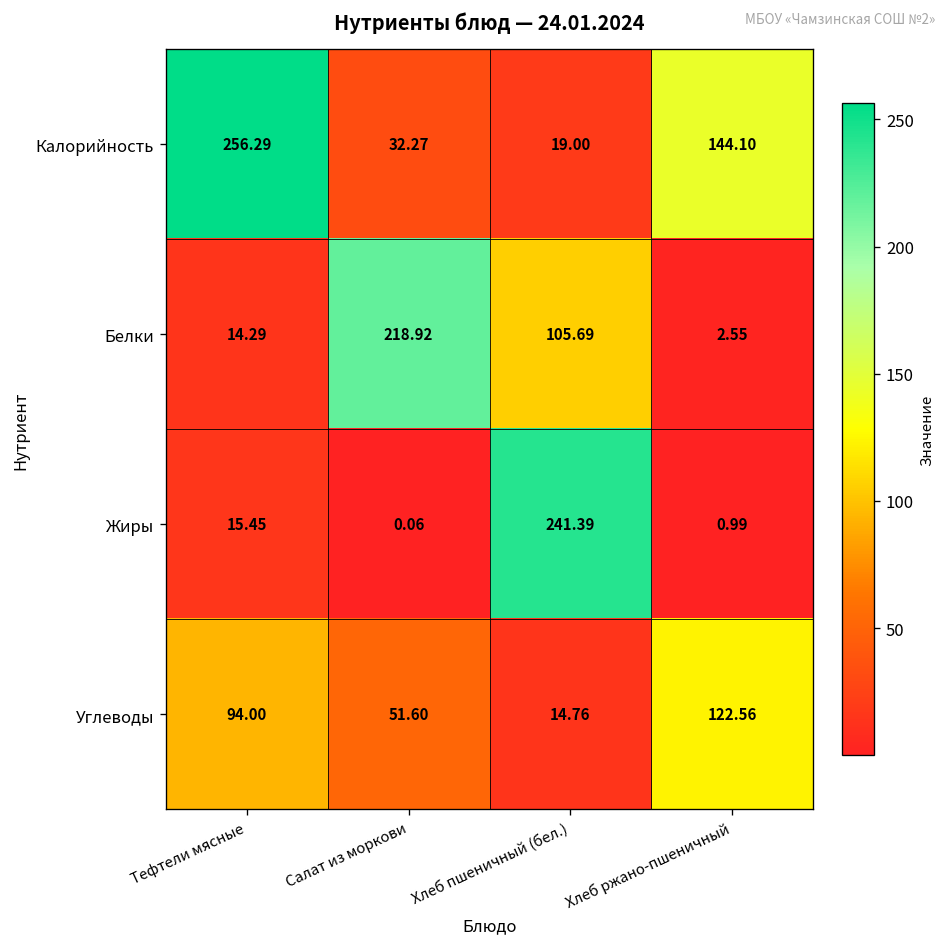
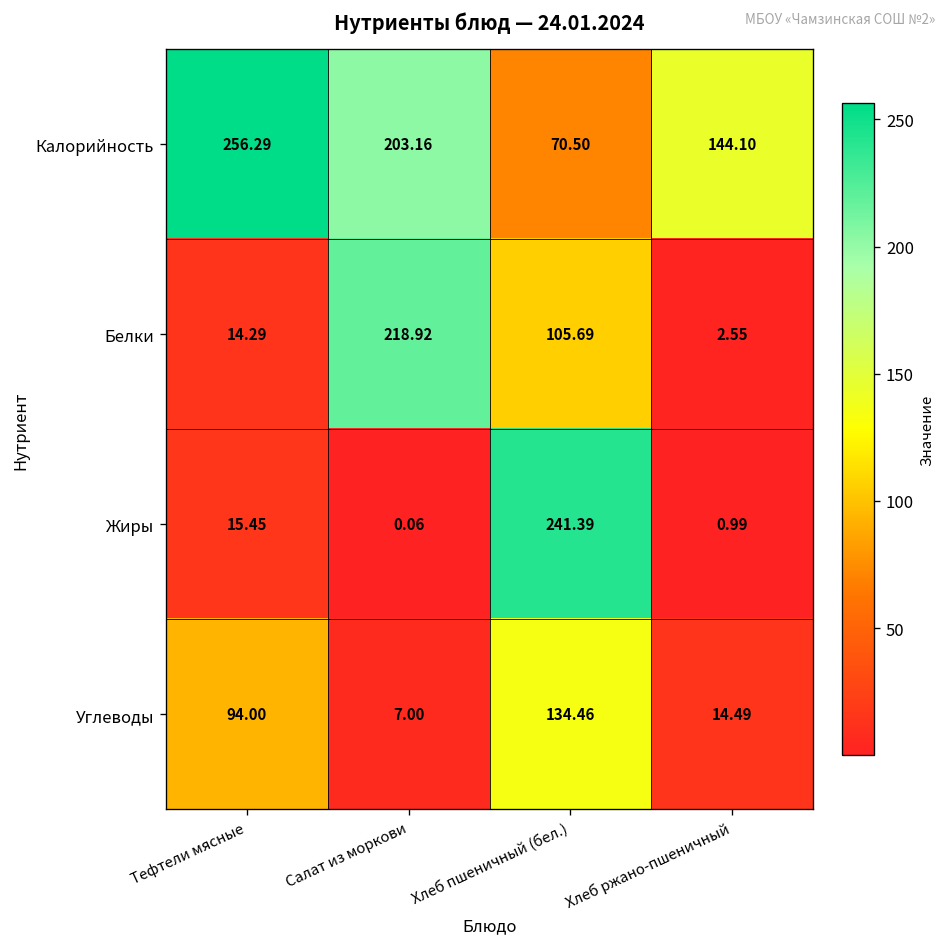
Калорийность, Салат из моркови: 32.27 -> 203.16
Калорийность, Хлеб пшеничный (бел.): 19.00 -> 70.50
Углеводы, Салат из моркови: 51.60 -> 7.00
Углеводы, Хлеб пшеничный (бел.): 14.76 -> 134.46
Углеводы, Хлеб ржано-пшеничный: 122.56 -> 14.49
